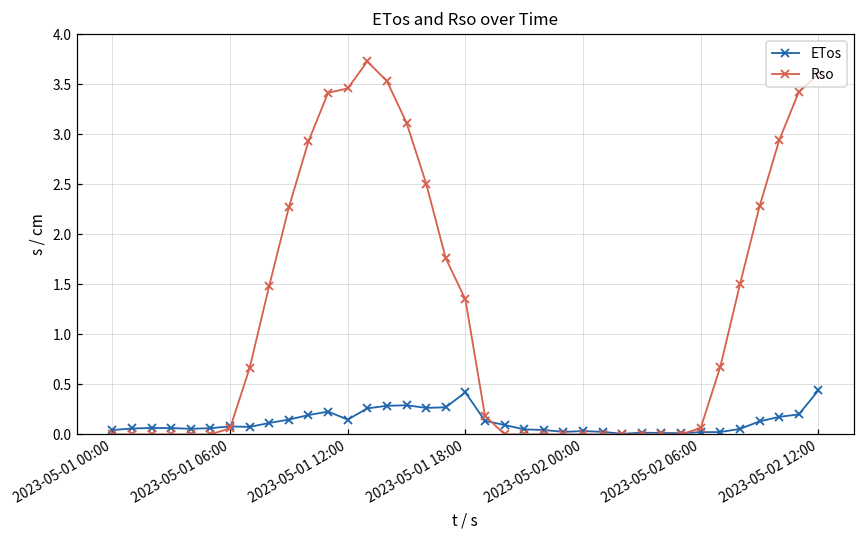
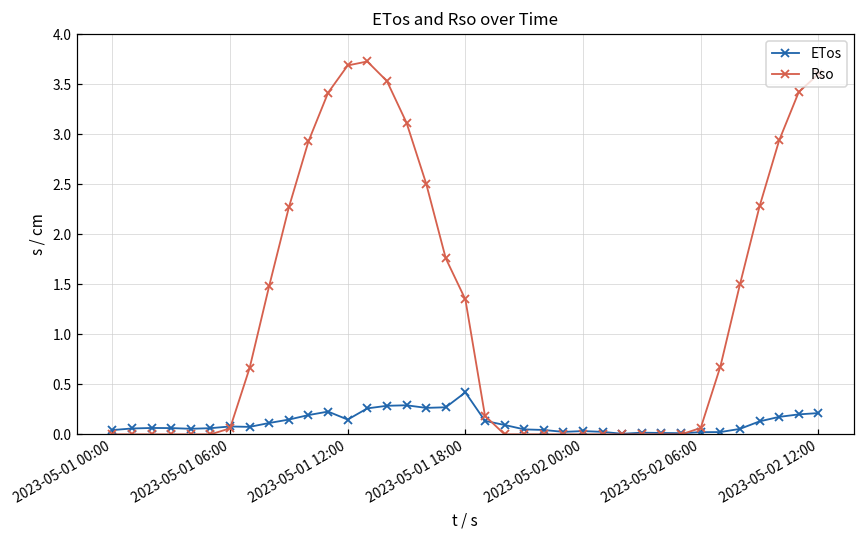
Rso, 2023-05-01 12:00: 3.5 -> 3.7
ETos, 2023-05-02 12:00: 0.4 -> 0.2
